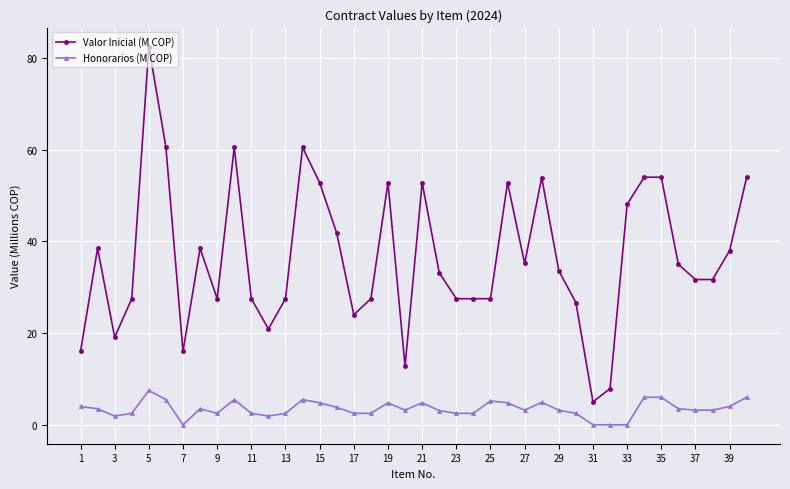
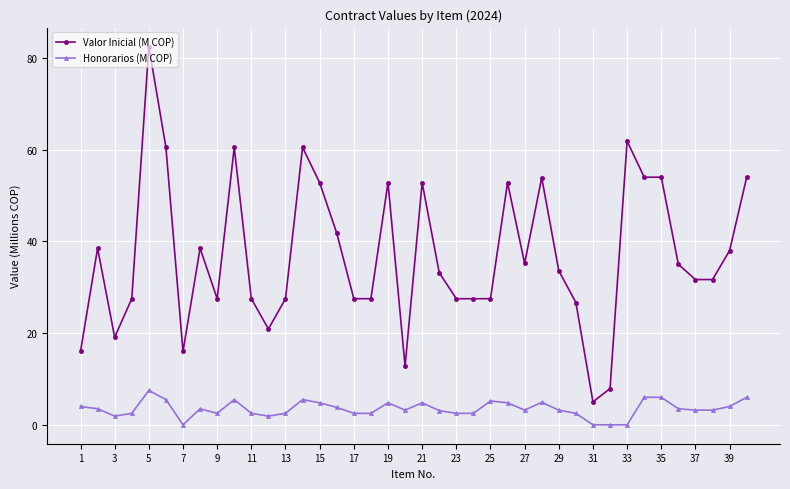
Valor Inicial (M COP), 17: 24 -> 28
Valor Inicial (M COP), 33: 48 -> 62
